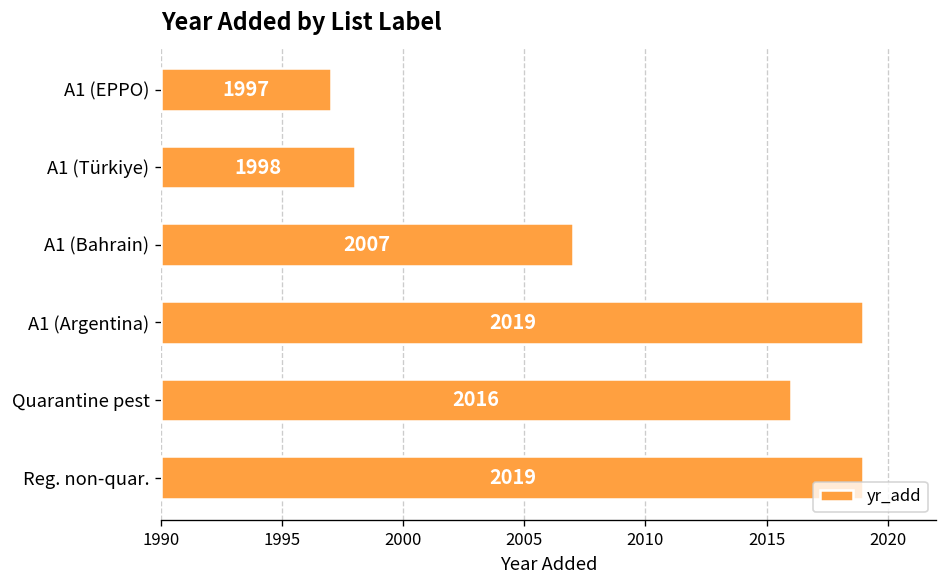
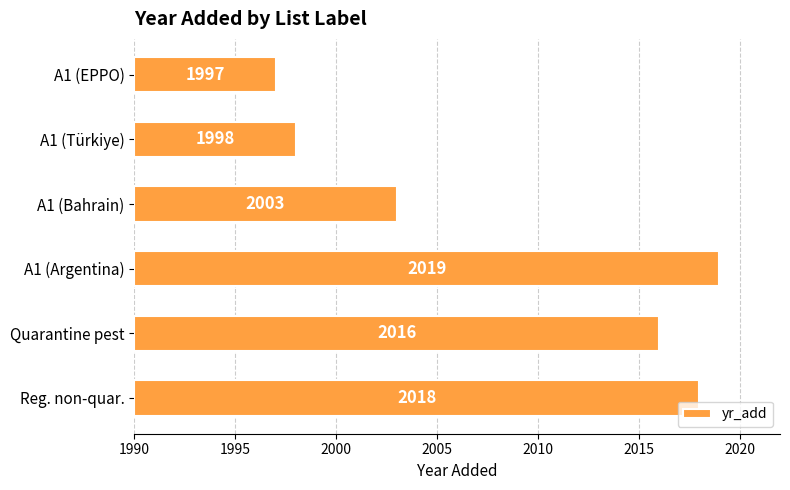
A1 (Bahrain): 2007 -> 2003
Reg. non-quar.: 2019 -> 2018
